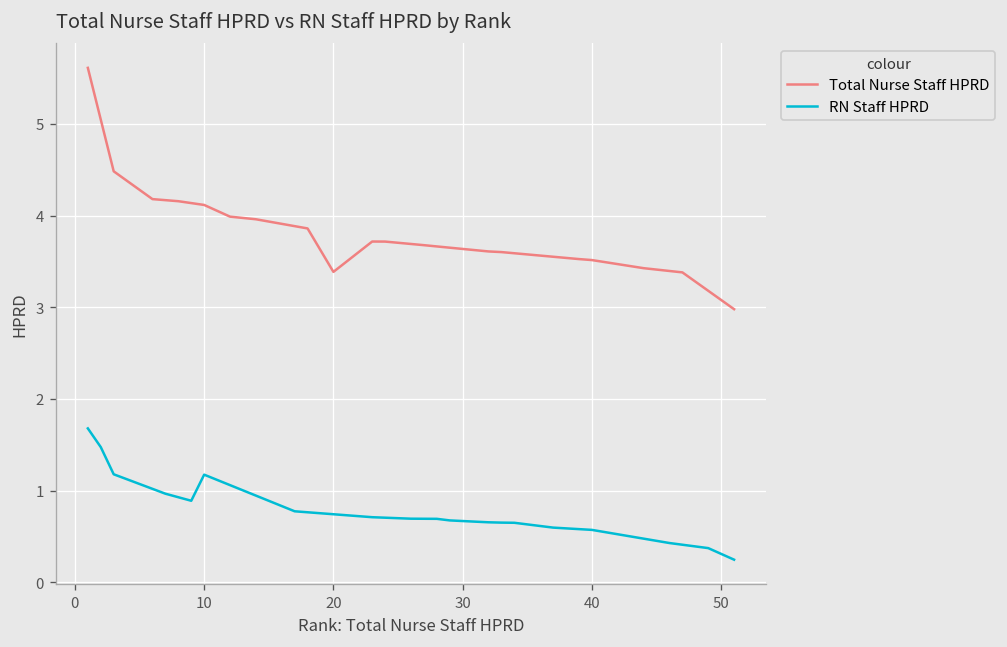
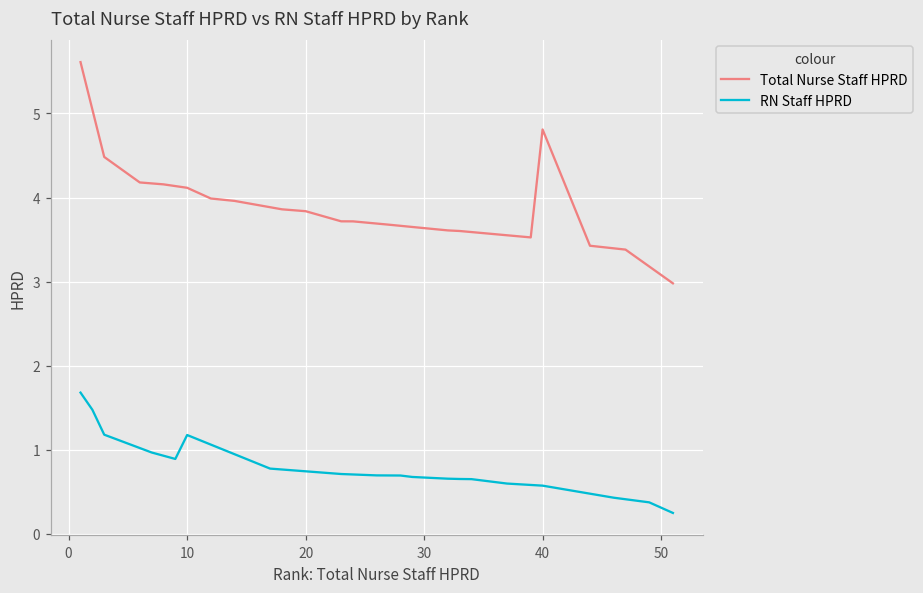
Total Nurse Staff HPRD, 20: 3.4 -> 3.8
Total Nurse Staff HPRD, 40: 3.5 -> 4.8
